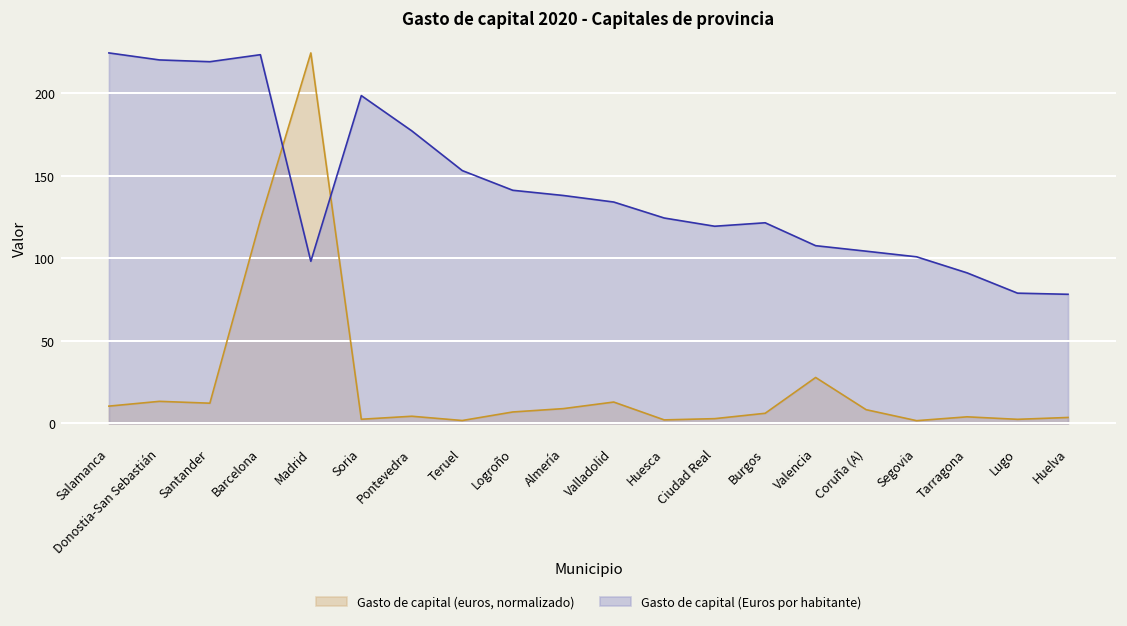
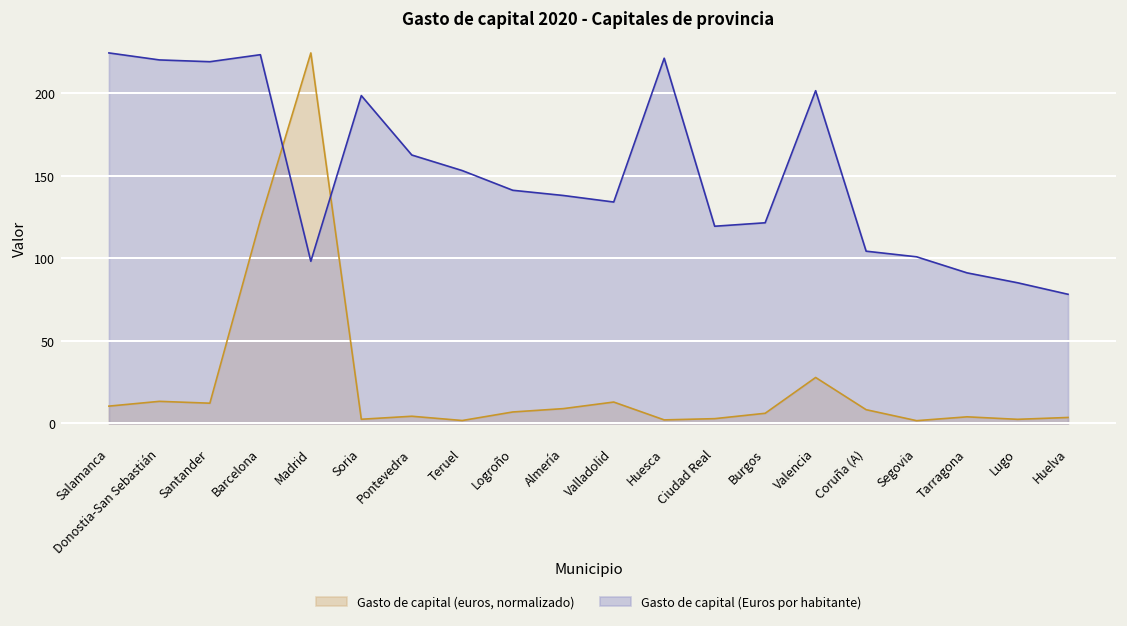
Gasto de capital (Euros por habitante), Pontevedra: 177 -> 163
Gasto de capital (Euros por habitante), Huesca: 124 -> 221
Gasto de capital (Euros por habitante), Valencia: 108 -> 202
Gasto de capital (Euros por habitante), Lugo: 79 -> 85
